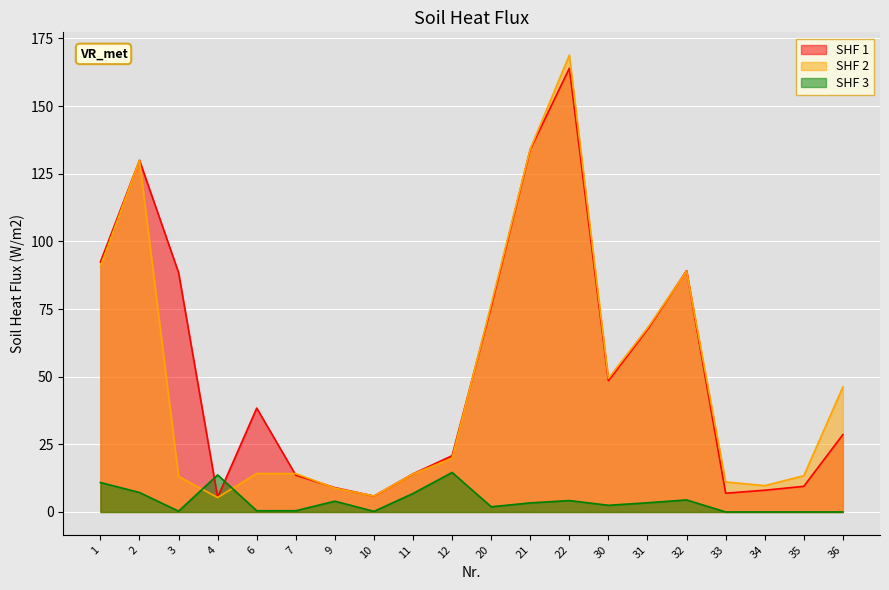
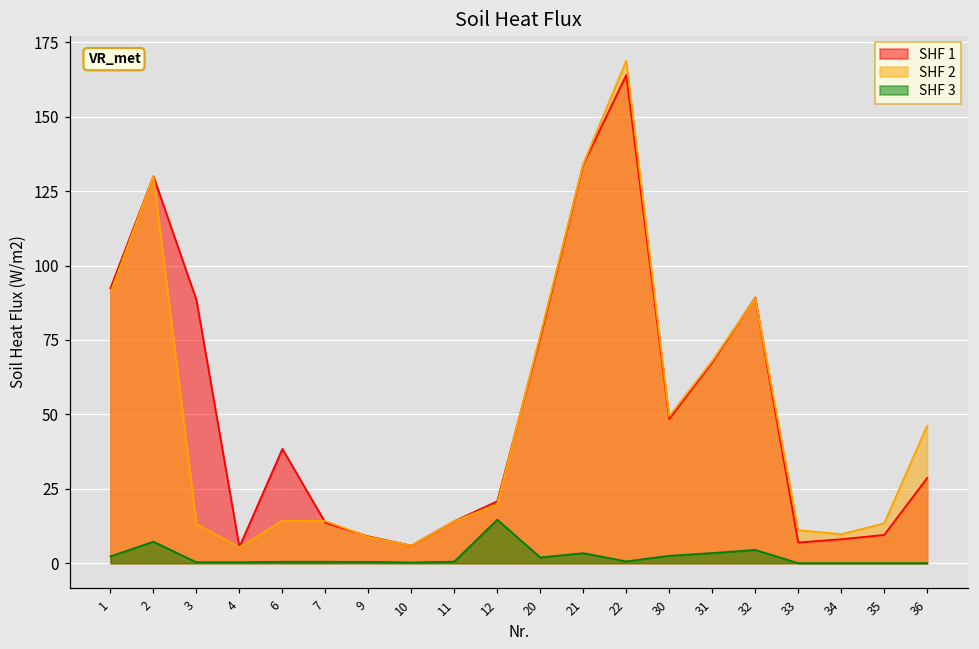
SHF 3, 1: 11 -> 2
SHF 3, 4: 14 -> 0
SHF 3, 9: 4 -> 0
SHF 3, 11: 7 -> 1
SHF 3, 22: 4 -> 1
